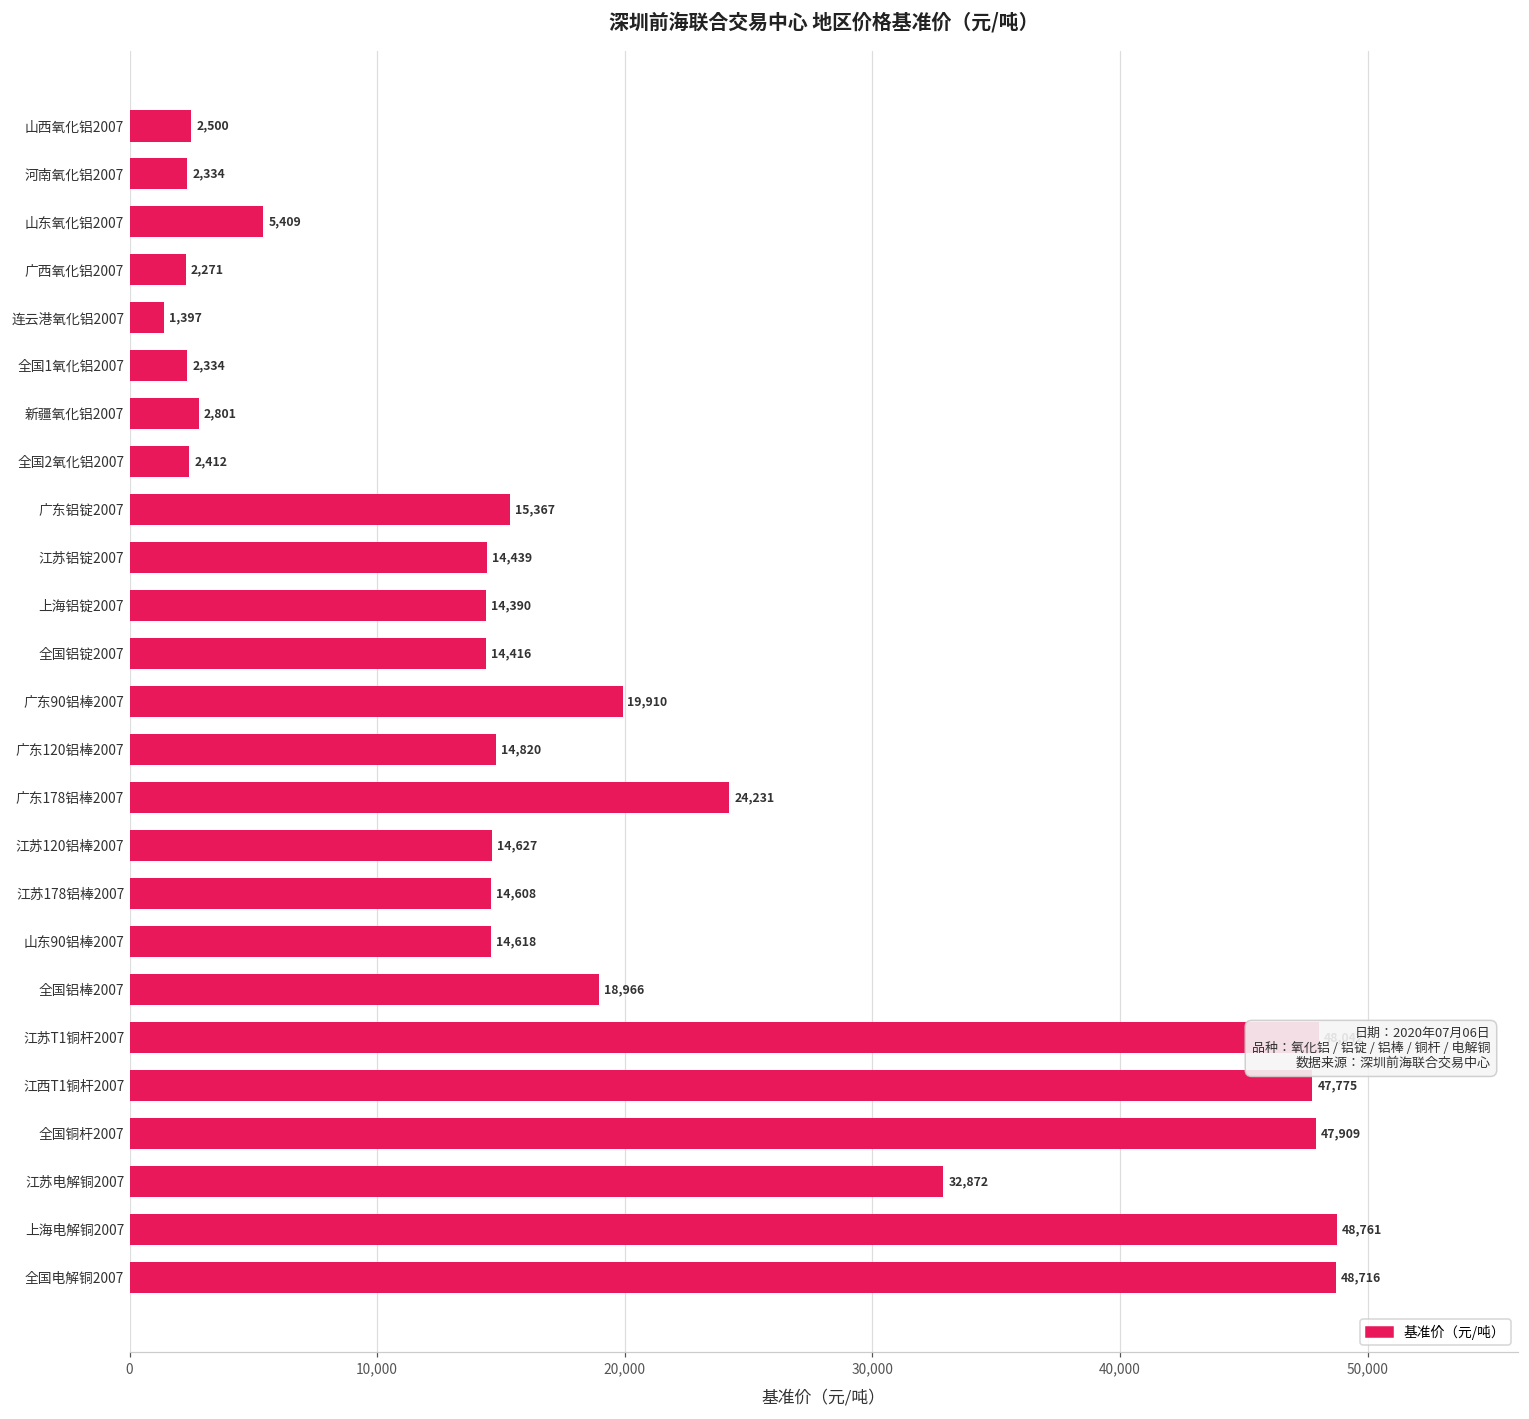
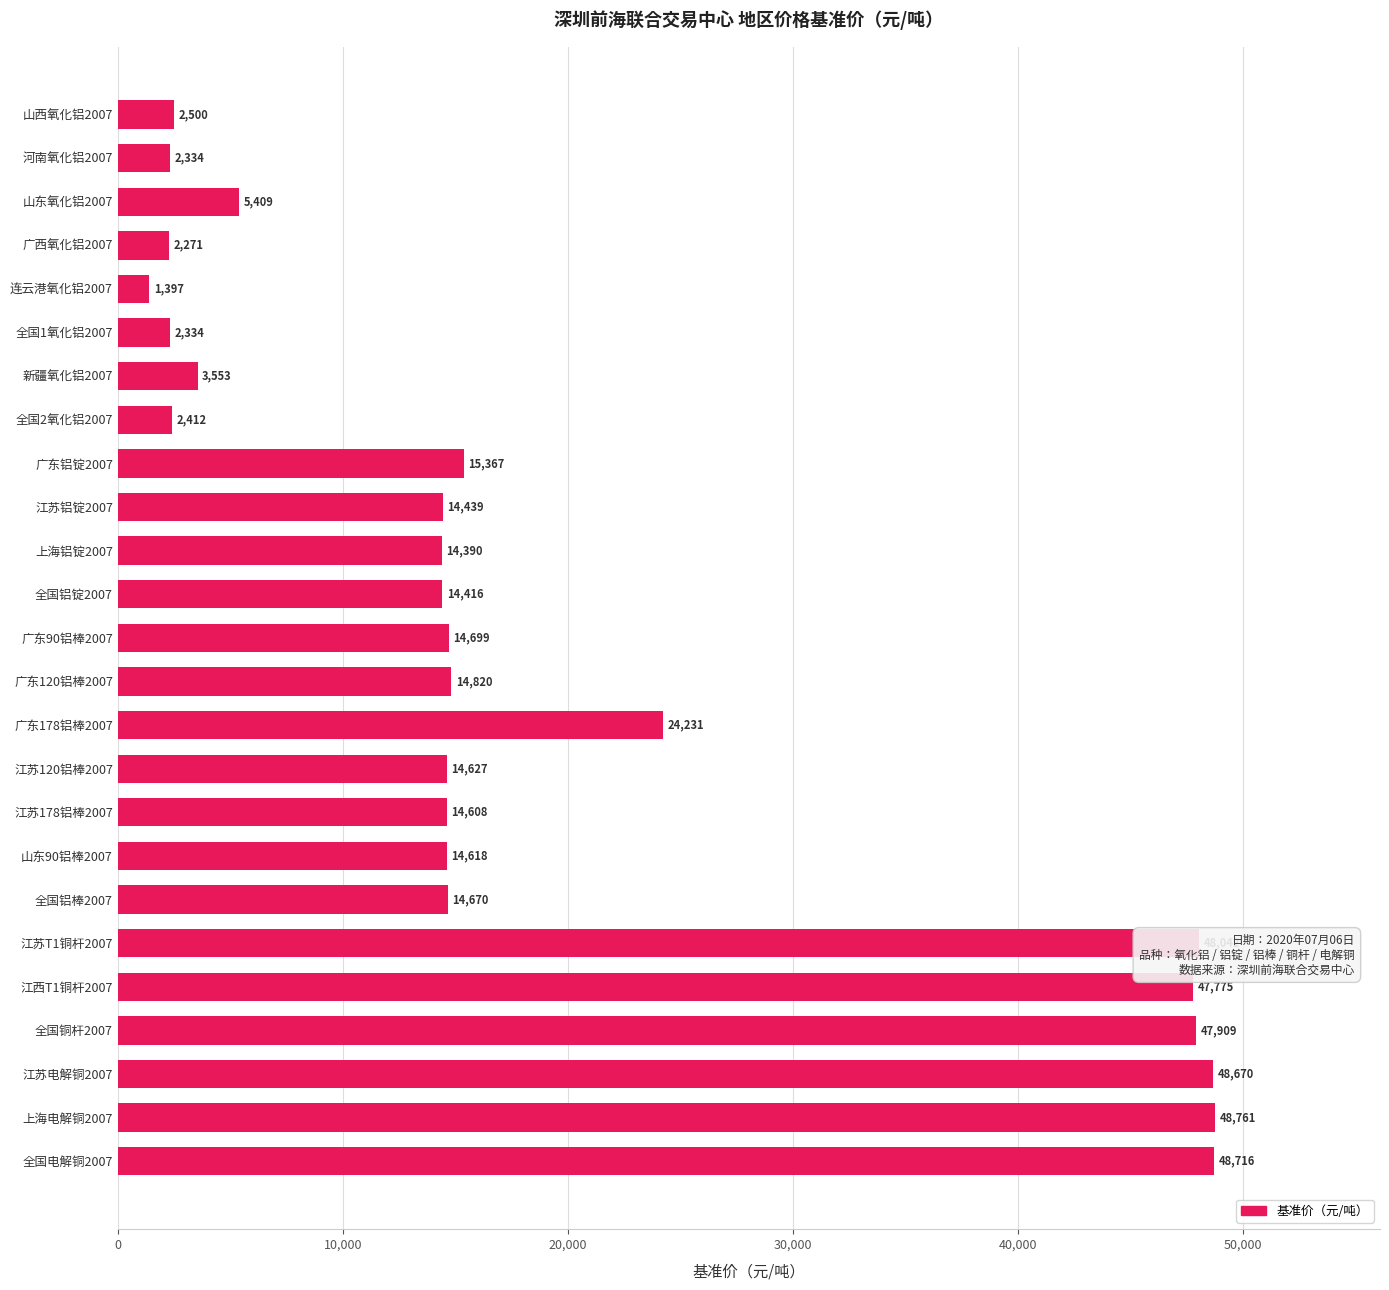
新疆氧化铝2007: 2,801 -> 3,553
广东90铝棒2007: 19,910 -> 14,699
全国铝棒2007: 18,966 -> 14,670
江苏电解铜2007: 32,872 -> 48,670
